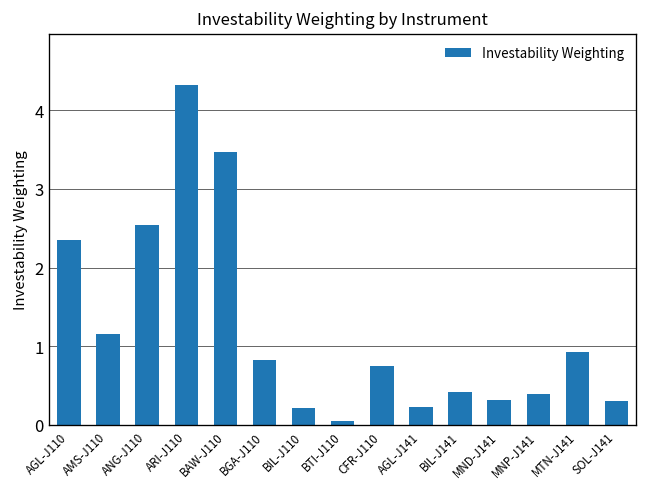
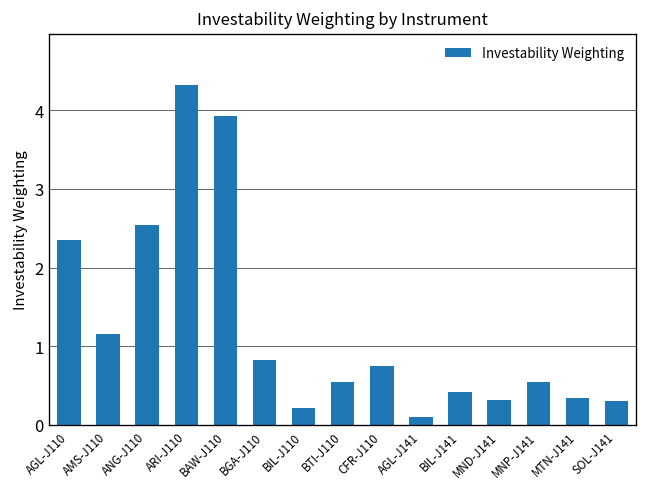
BAW-J110: 3.5 -> 3.9
BTI-J110: 0.0 -> 0.5
AGL-J141: 0.2 -> 0.1
MNP-J141: 0.4 -> 0.5
MTN-J141: 0.9 -> 0.3
